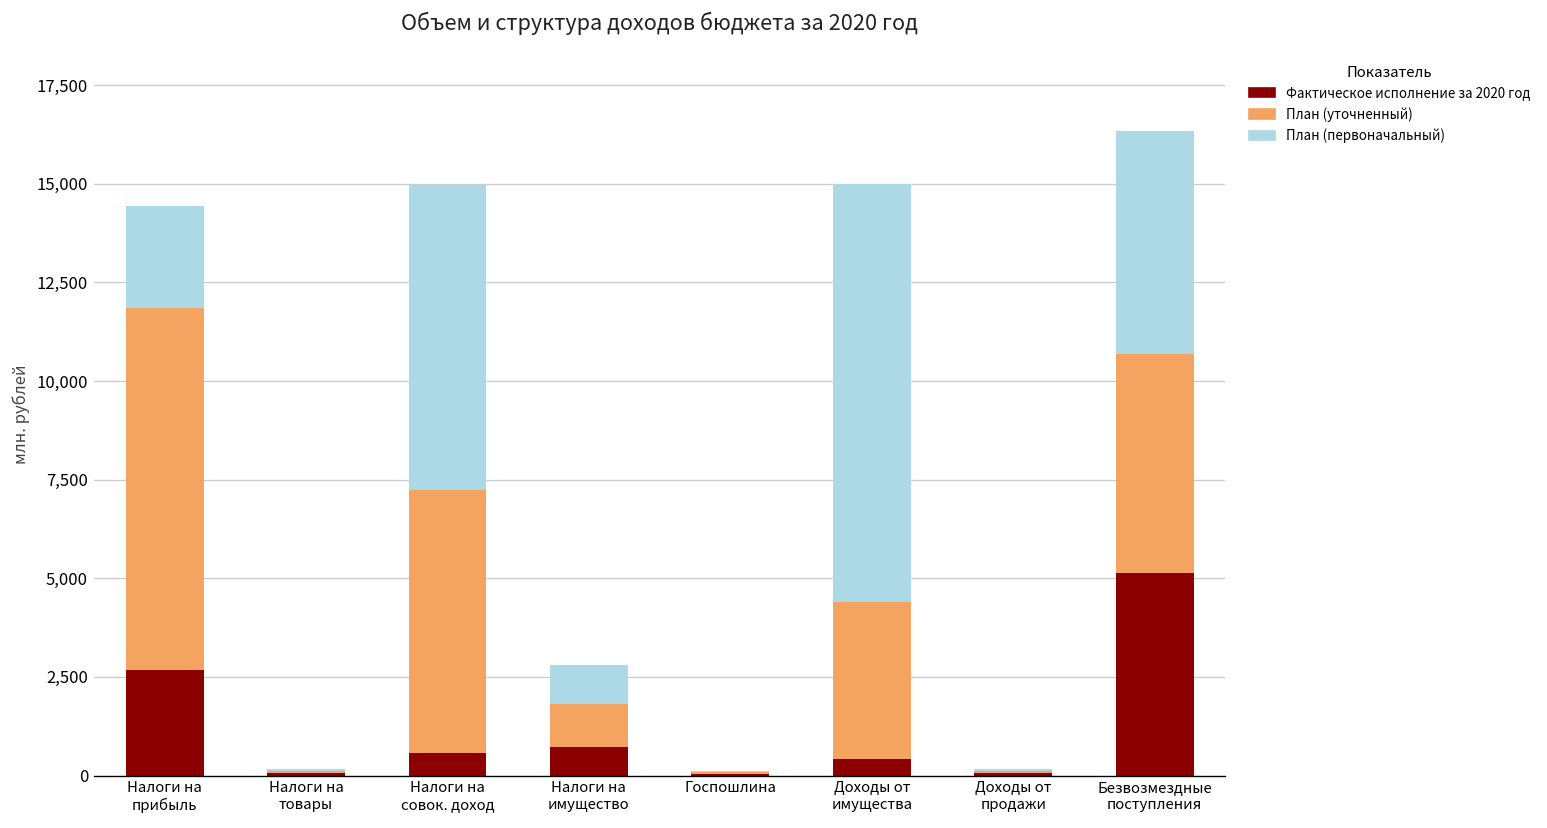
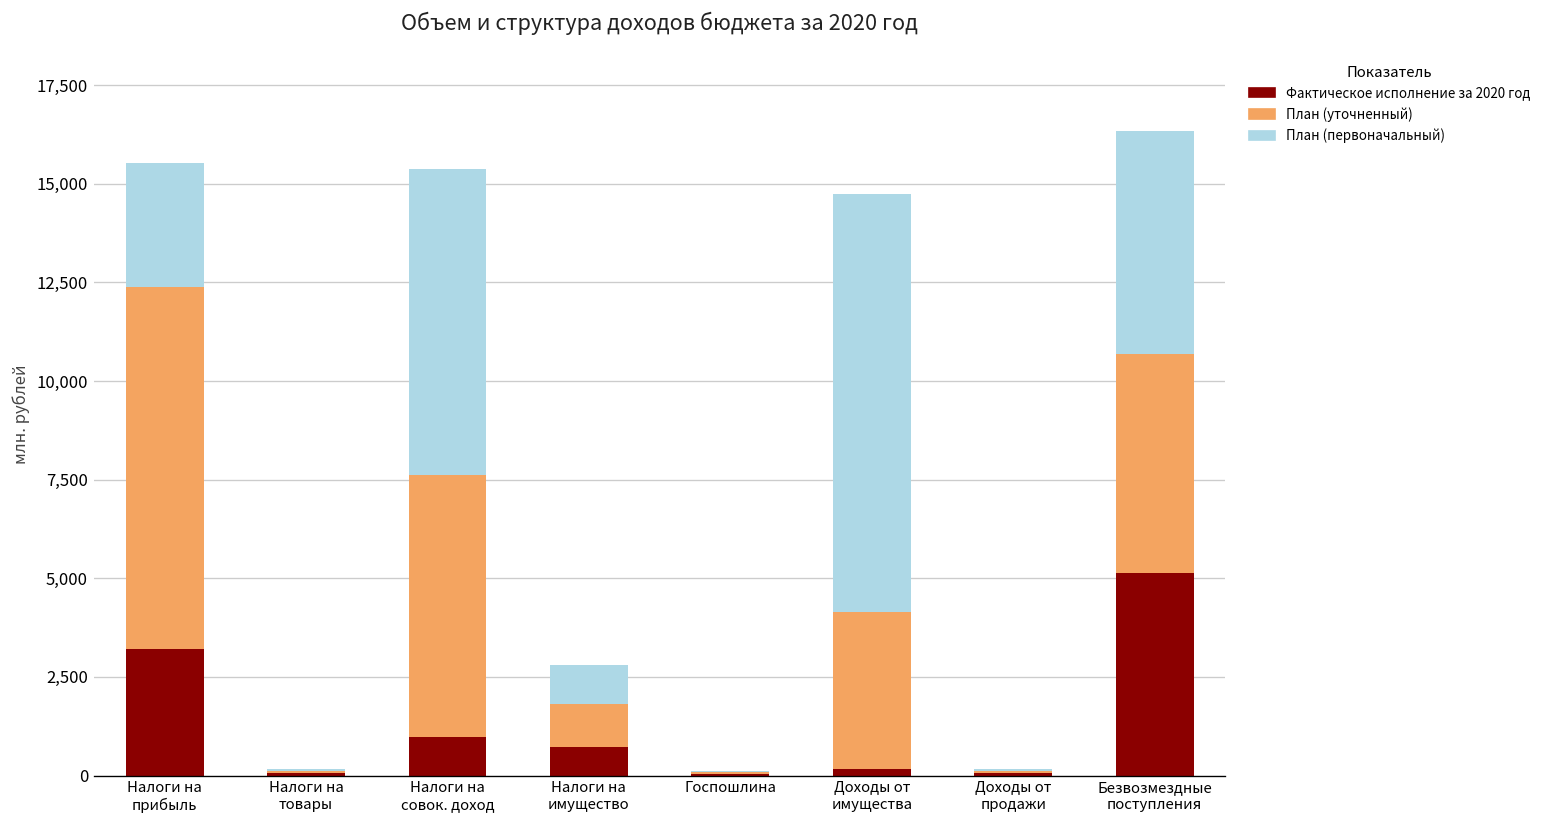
Фактическое исполнение за 2020 год, Налоги на прибыль: 2,700 -> 3,200
План (первоначальный), Налоги на прибыль: 2,600 -> 3,100
Фактическое исполнение за 2020 год, Налоги на совок. доход: 600 -> 1,000
Фактическое исполнение за 2020 год, Доходы от имущества: 400 -> 200
